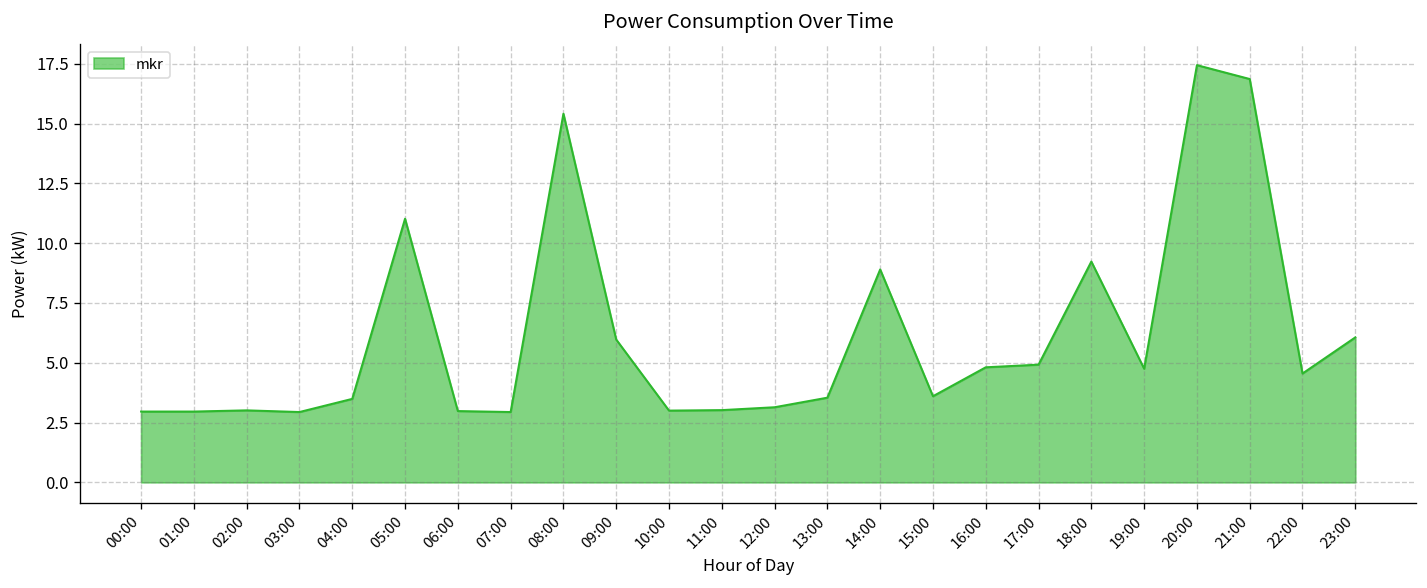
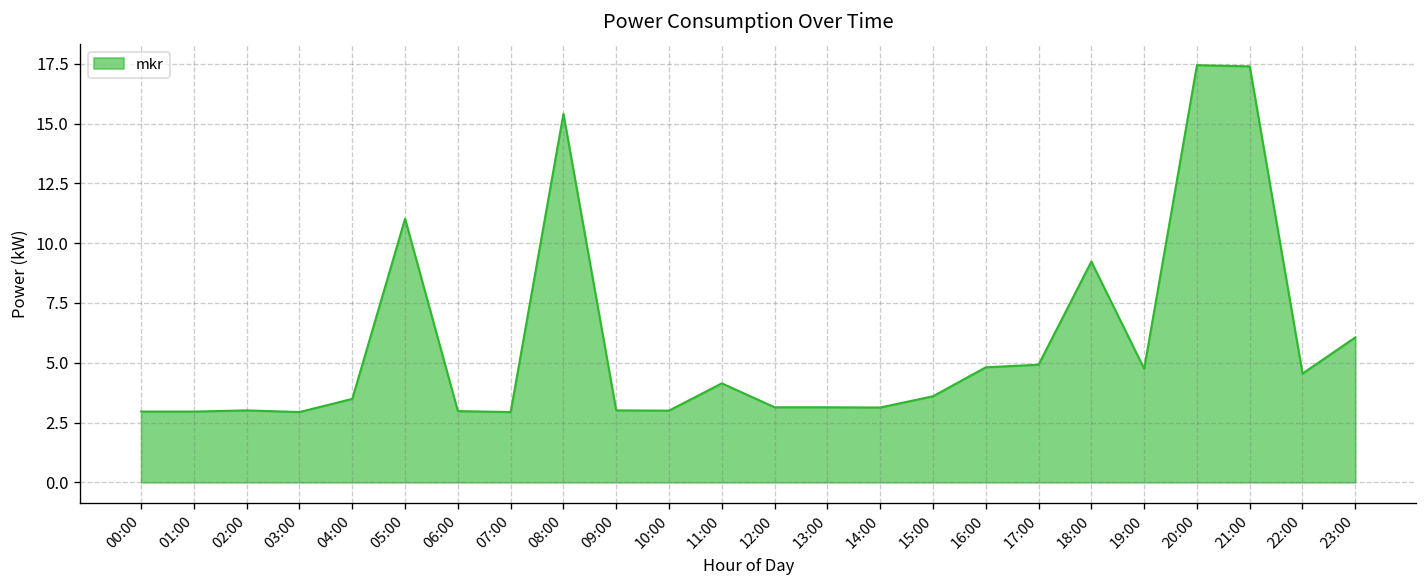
09:00: 6.0 -> 3.0
11:00: 3.0 -> 4.1
13:00: 3.5 -> 3.1
14:00: 8.9 -> 3.1
21:00: 16.9 -> 17.4
